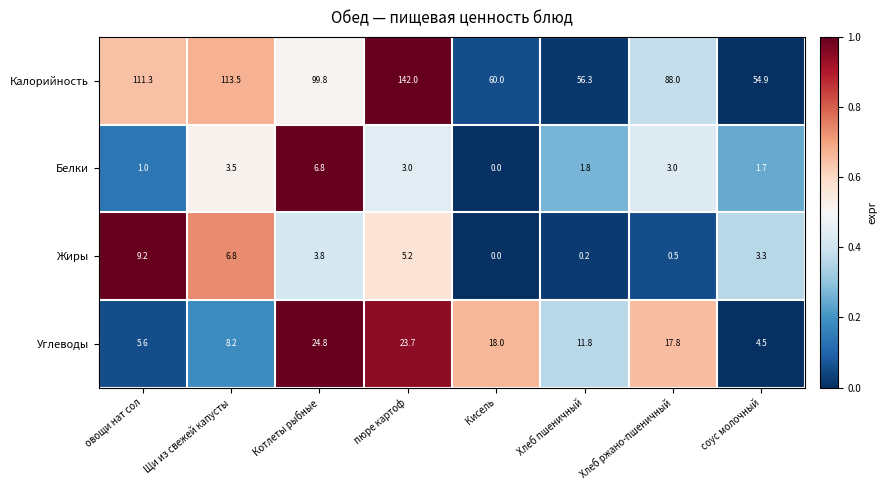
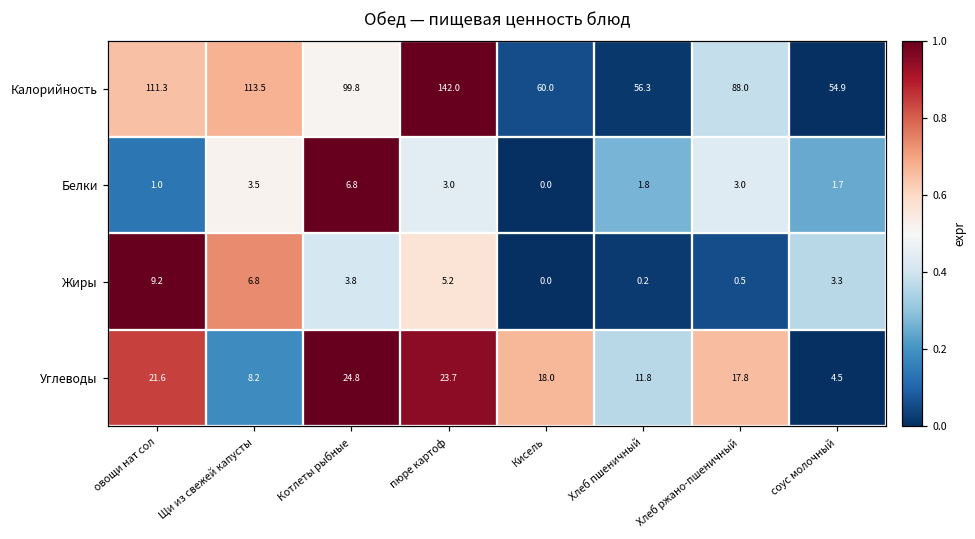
Углеводы, овощи нат сол: 5.6 -> 21.6
